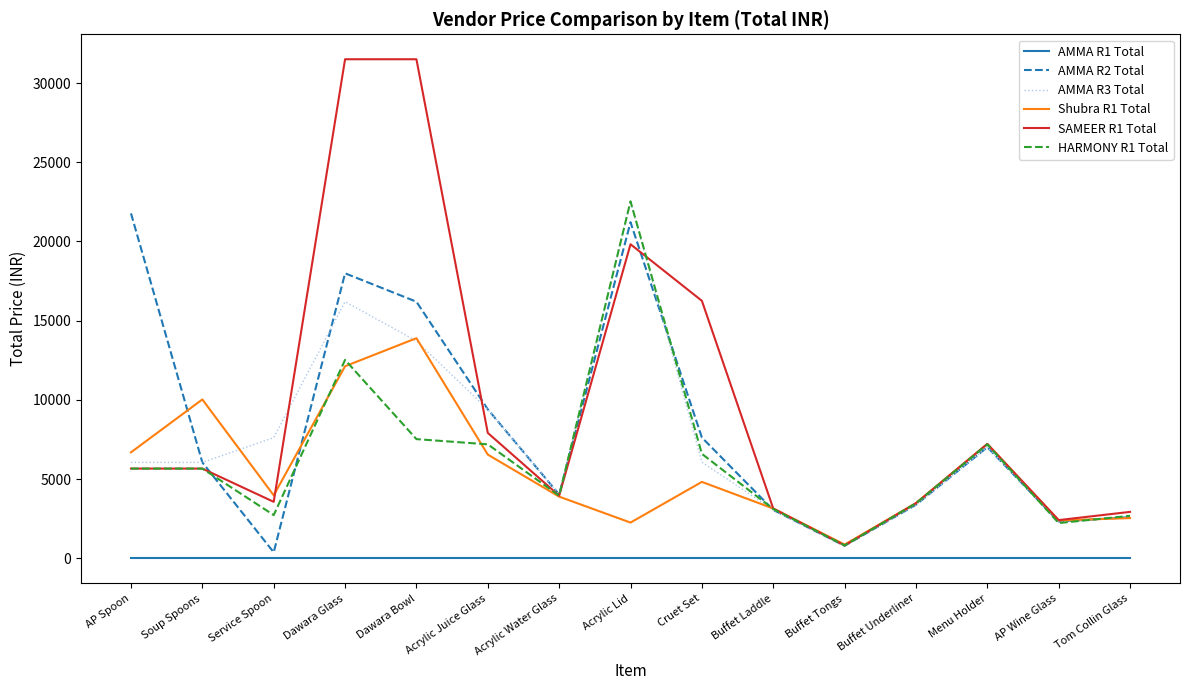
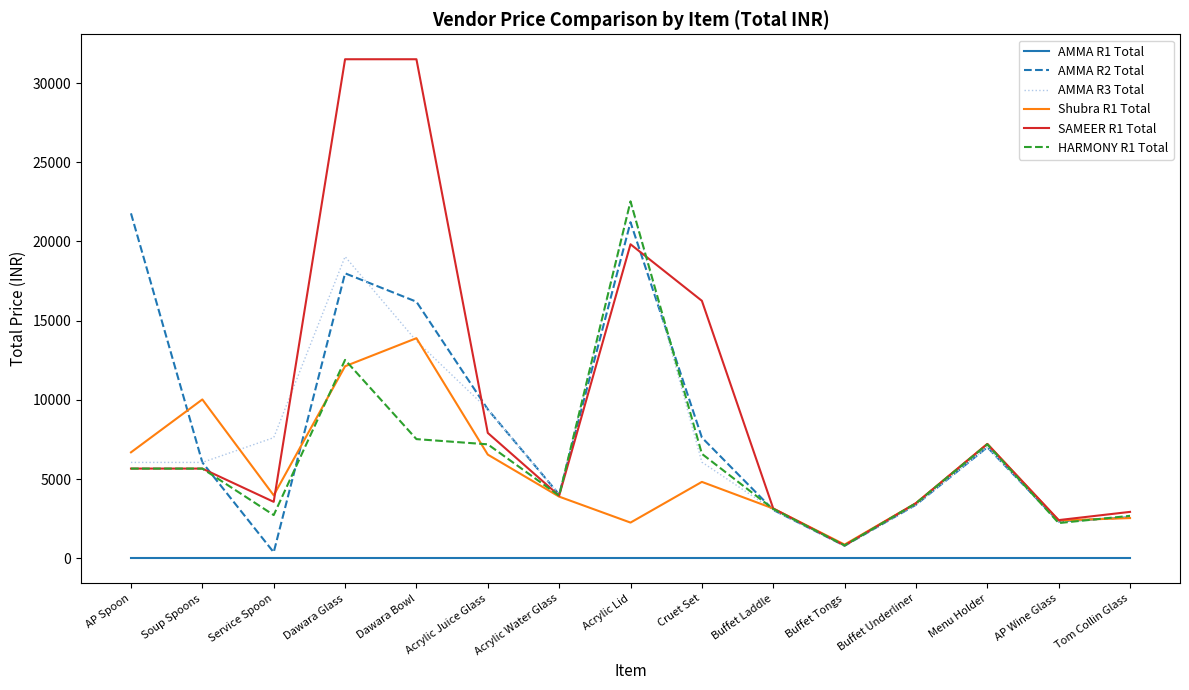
AMMA R3 Total, Dawara Glass: 16200 -> 19000
